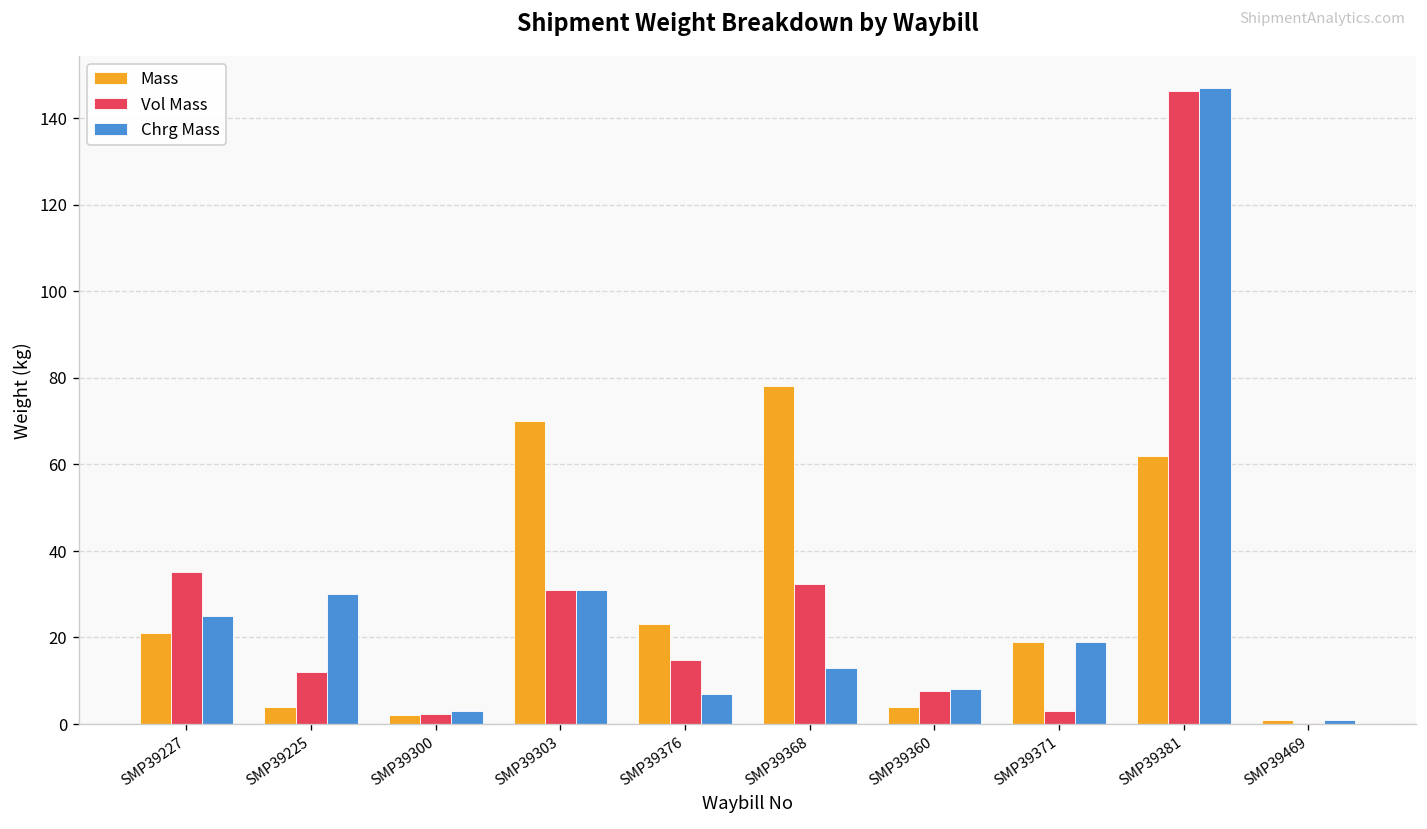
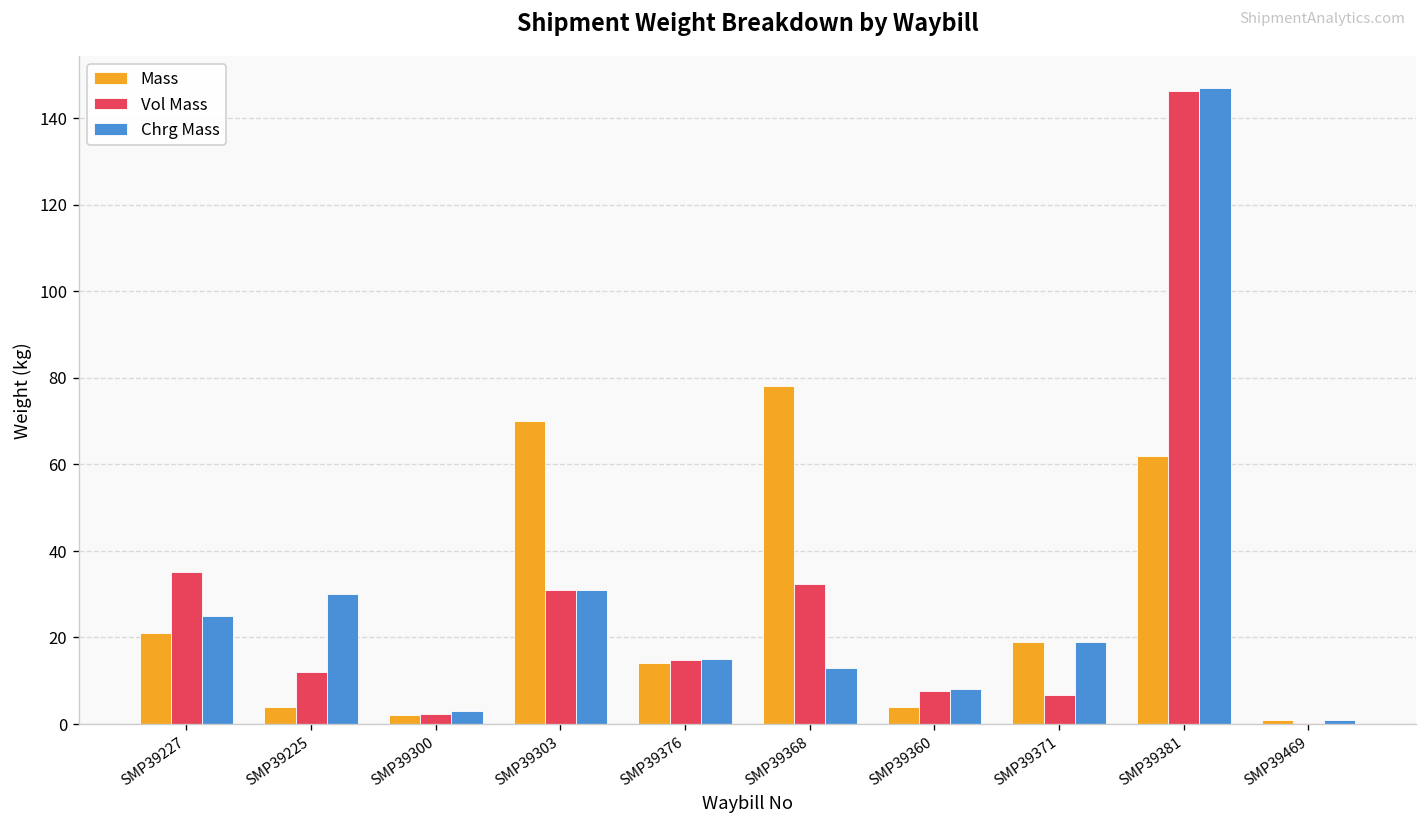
Mass, SMP39376: 23 -> 14
Chrg Mass, SMP39376: 7 -> 15
Vol Mass, SMP39371: 3 -> 7
